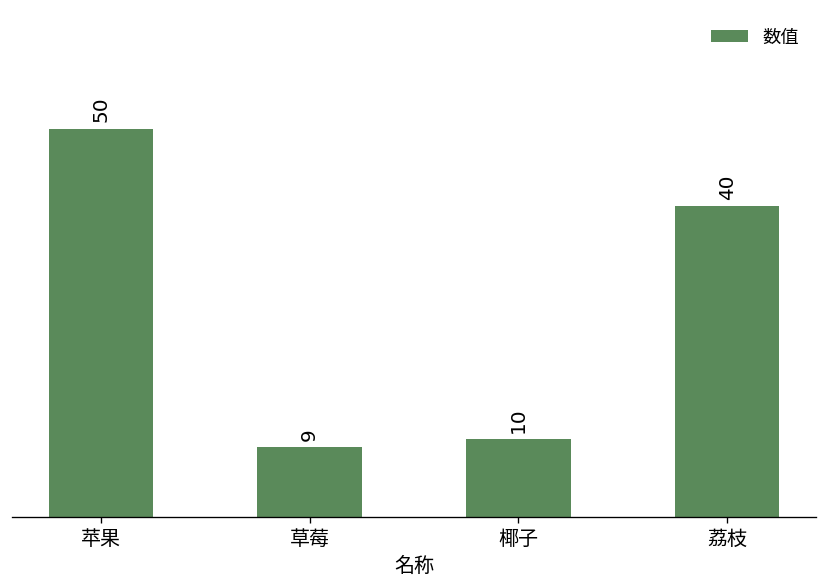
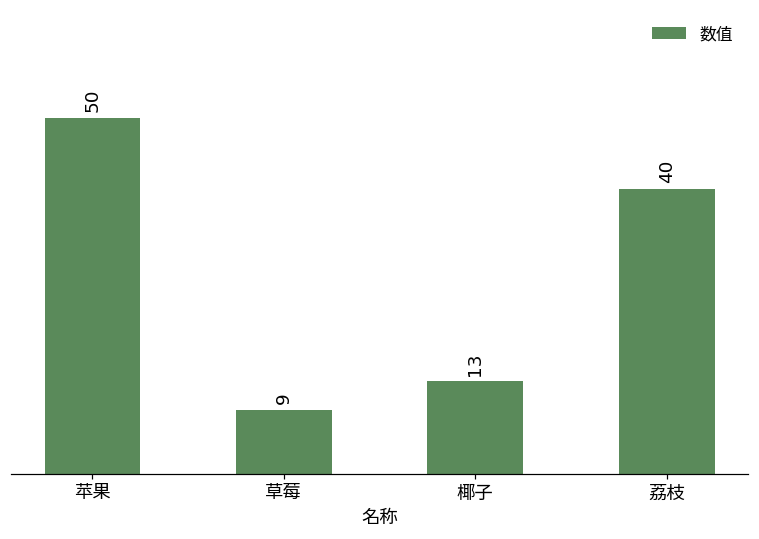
椰子: 10 -> 13
